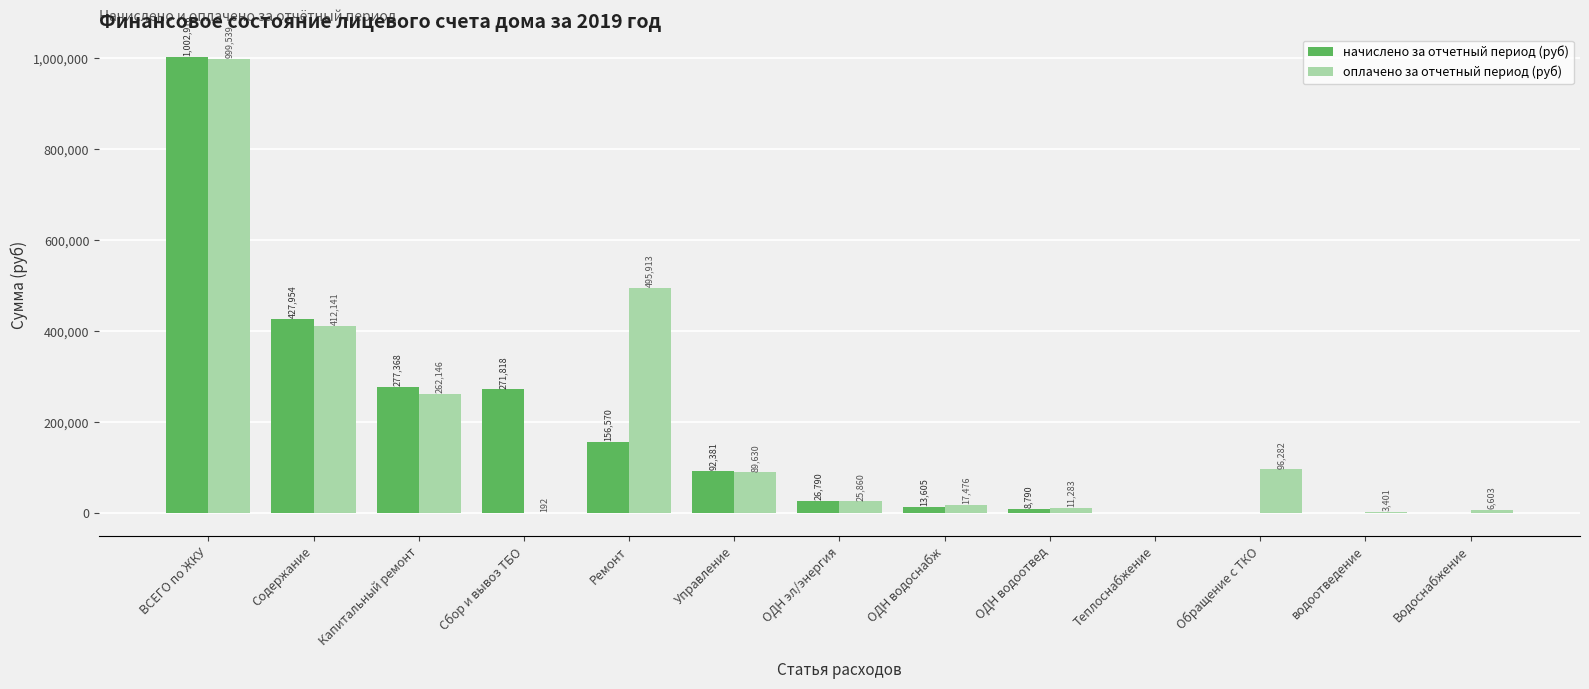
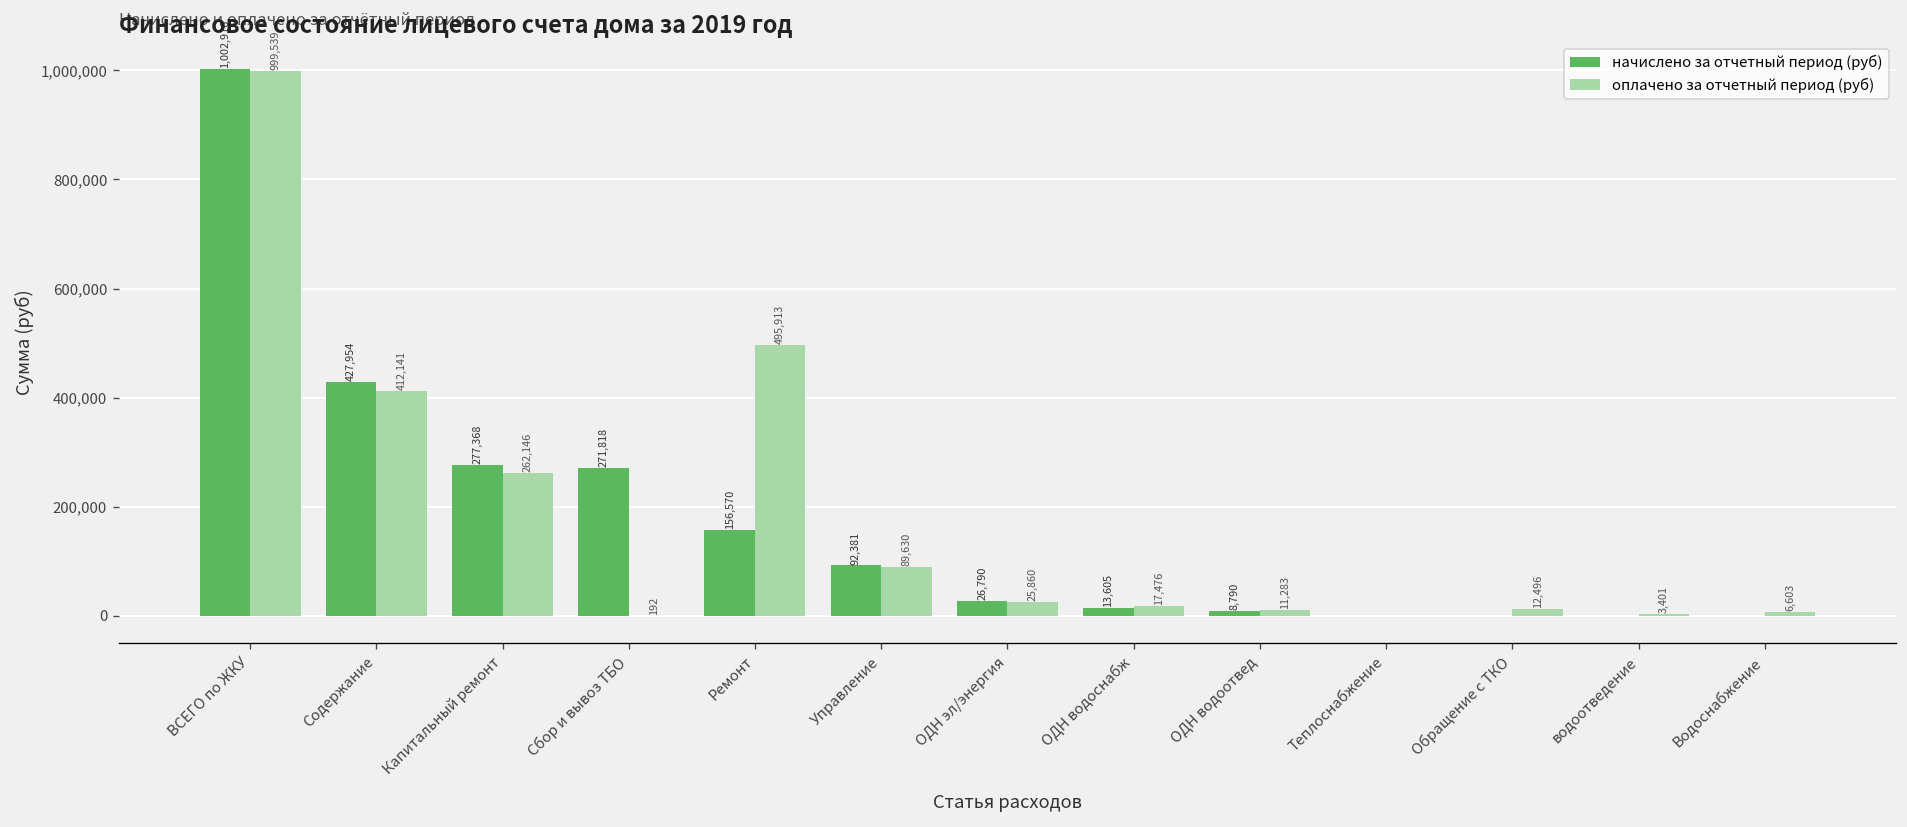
оплачено за отчетный период (руб), Обращение с ТКО: 96,282 -> 12,496
